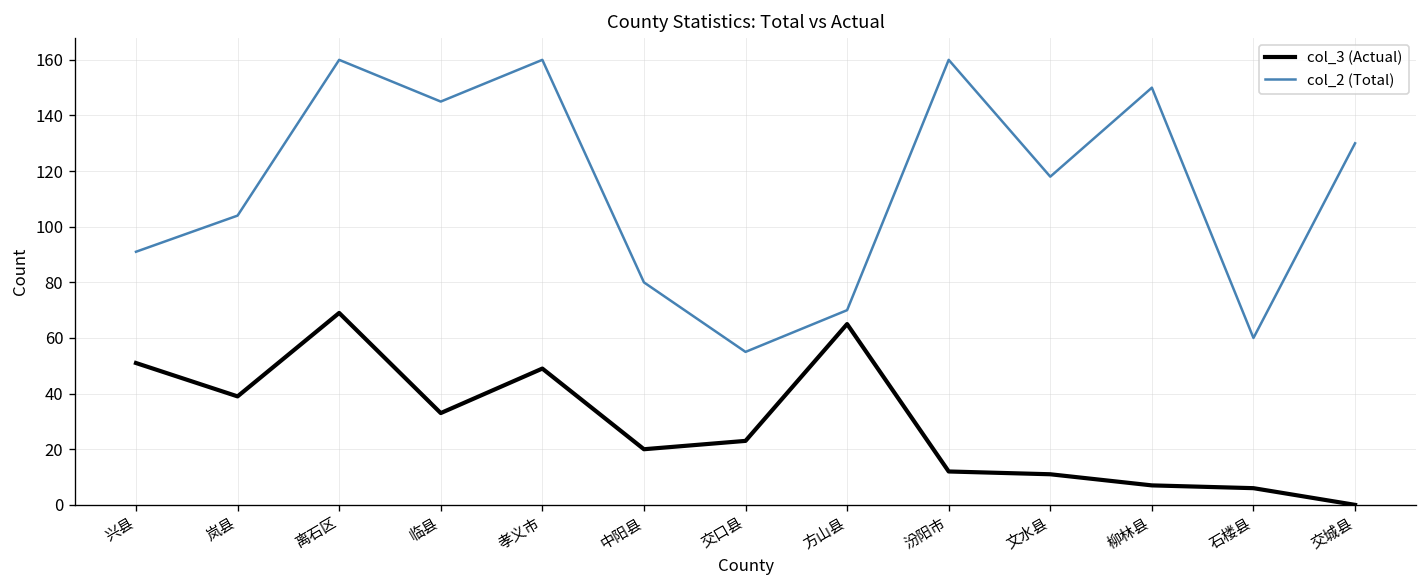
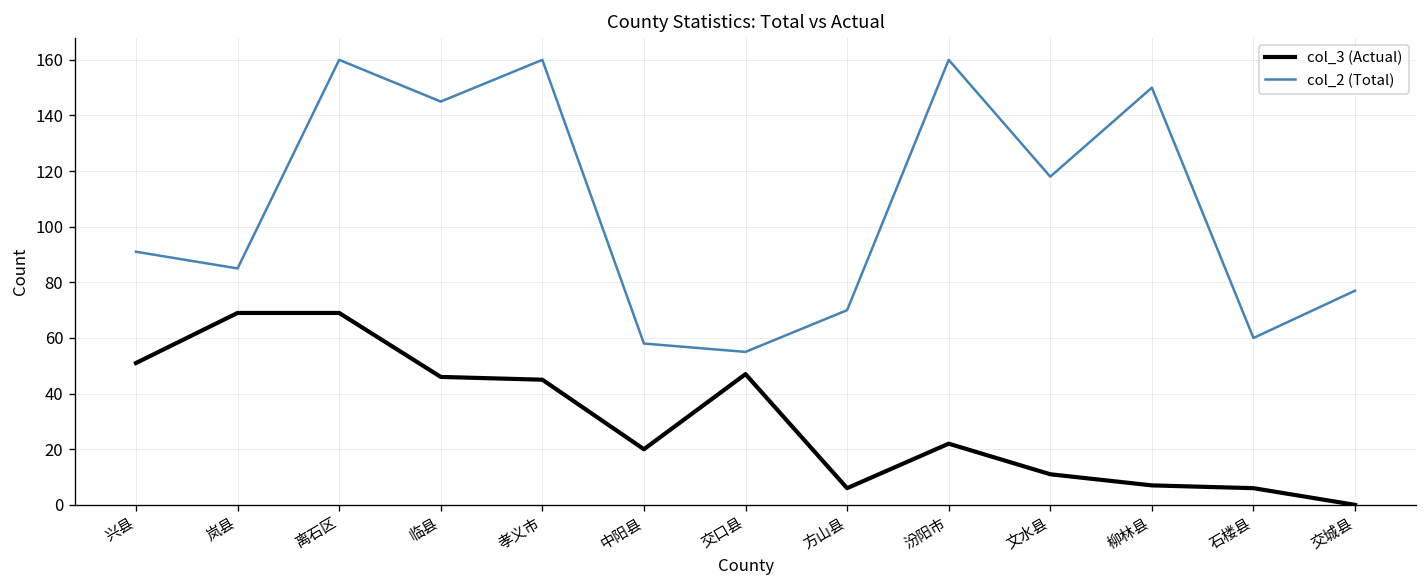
col_3 (Actual), 岚县: 39 -> 69
col_2 (Total), 岚县: 104 -> 85
col_3 (Actual), 临县: 33 -> 46
col_3 (Actual), 孝义市: 49 -> 45
col_2 (Total), 中阳县: 80 -> 58
col_3 (Actual), 交口县: 23 -> 47
col_3 (Actual), 方山县: 65 -> 6
col_3 (Actual), 汾阳市: 12 -> 22
col_2 (Total), 交城县: 130 -> 77
